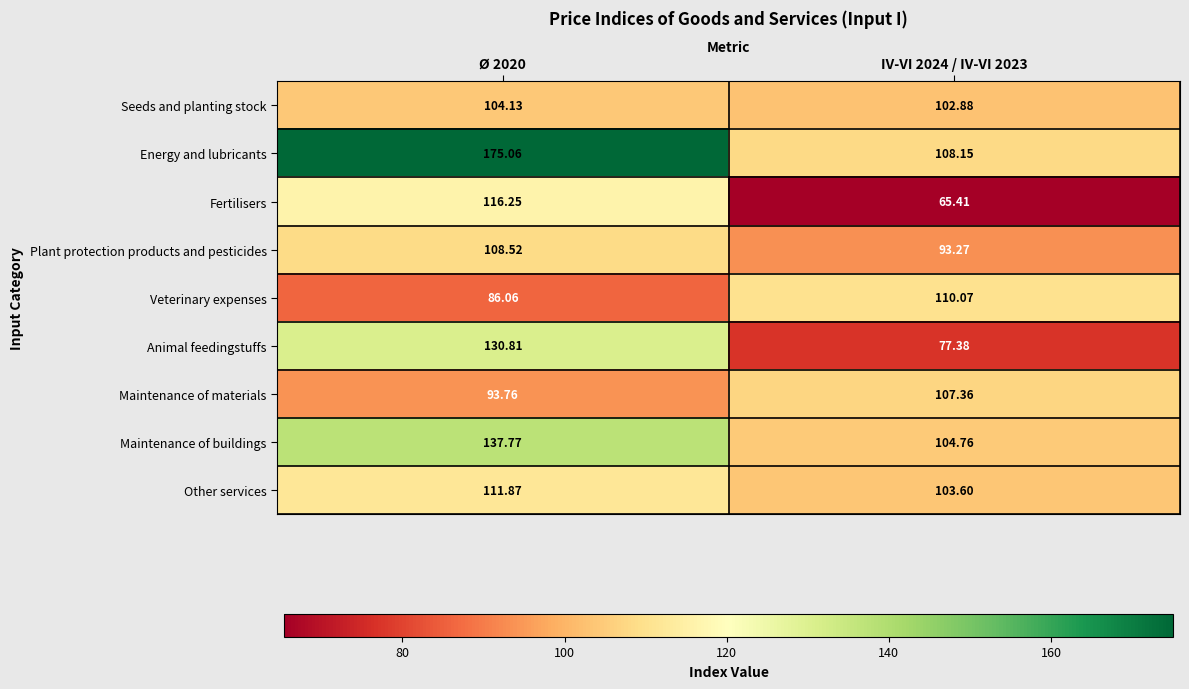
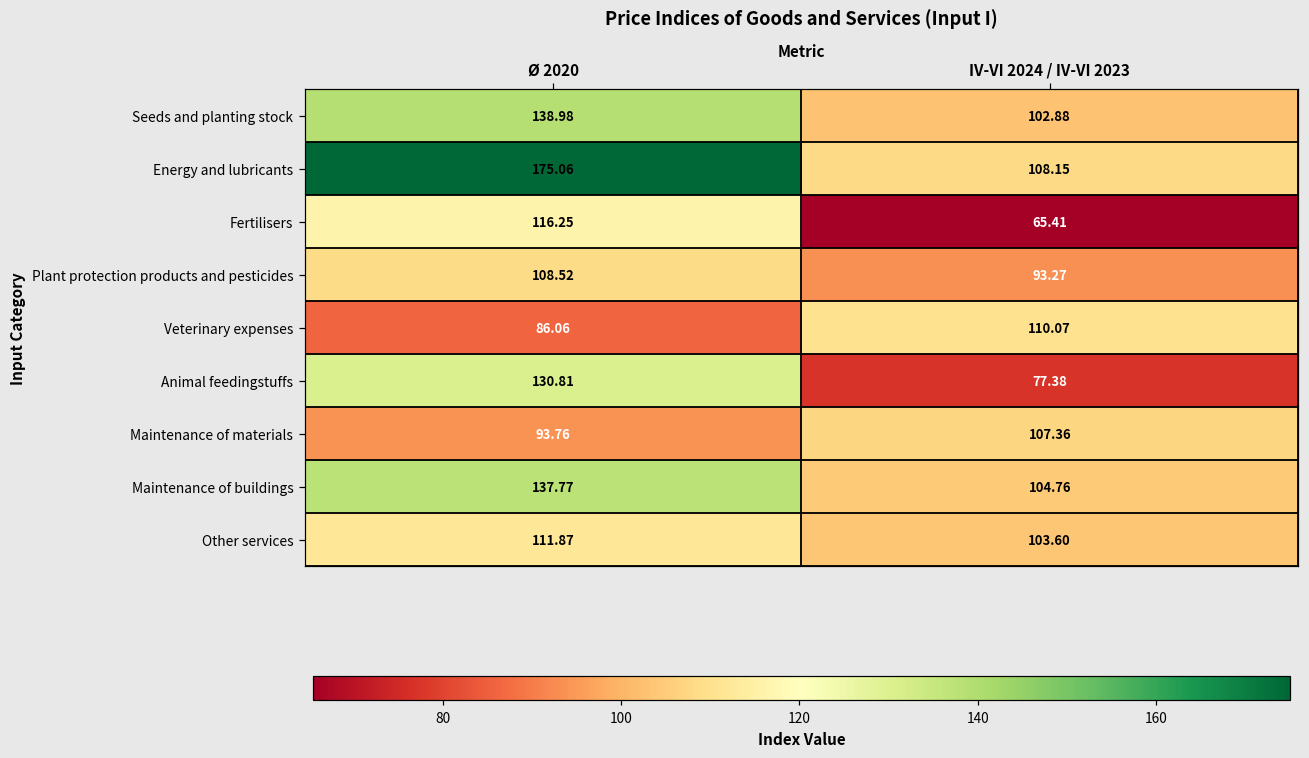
Seeds and planting stock, Ø 2020: 104.13 -> 138.98
